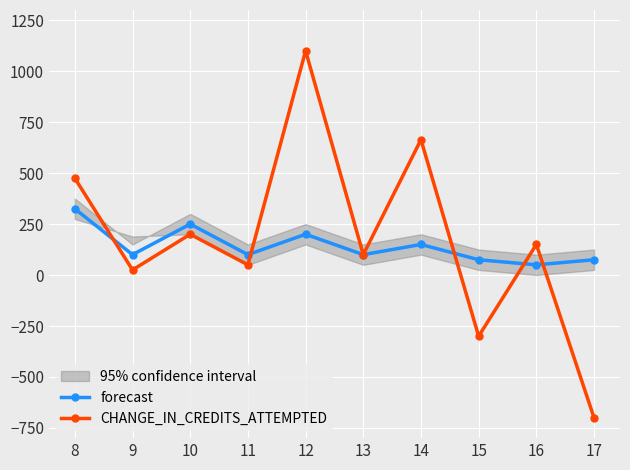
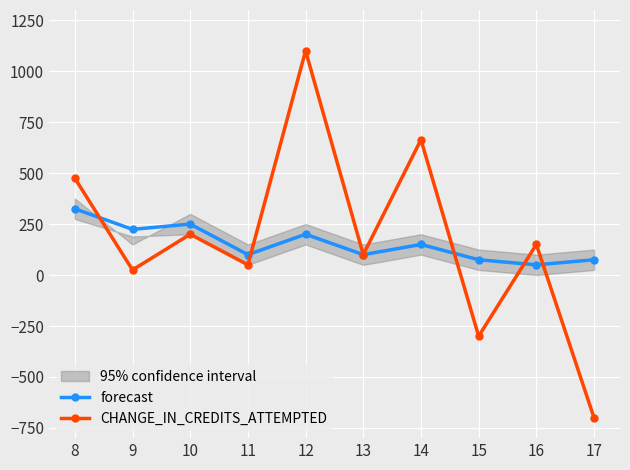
forecast, 9: 100 -> 220
